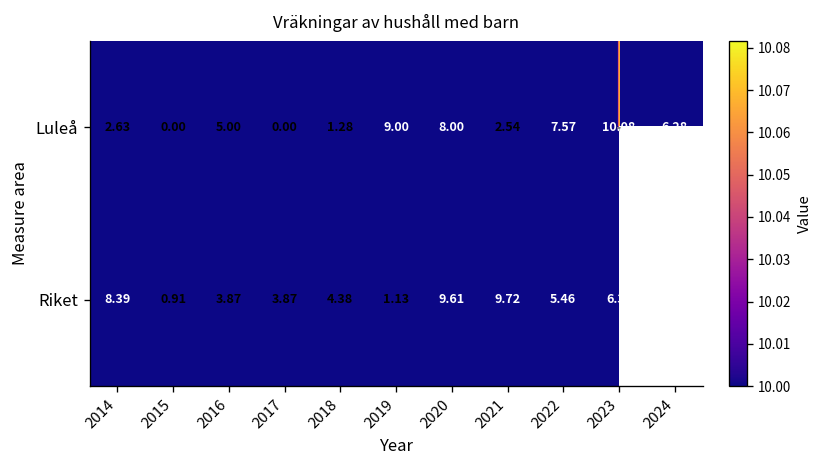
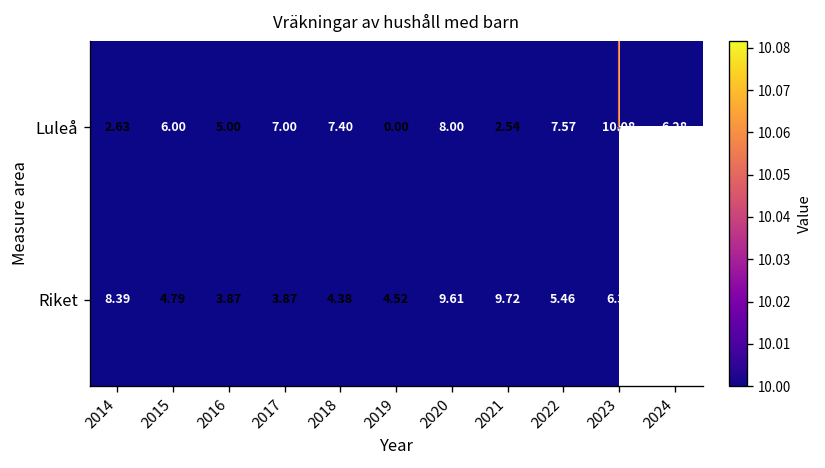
Luleå, 2015: 0.00 -> 6.00
Luleå, 2017: 0.00 -> 7.00
Luleå, 2018: 1.28 -> 7.40
Luleå, 2019: 9.00 -> 0.00
Riket, 2015: 0.91 -> 4.79
Riket, 2019: 1.13 -> 4.52
